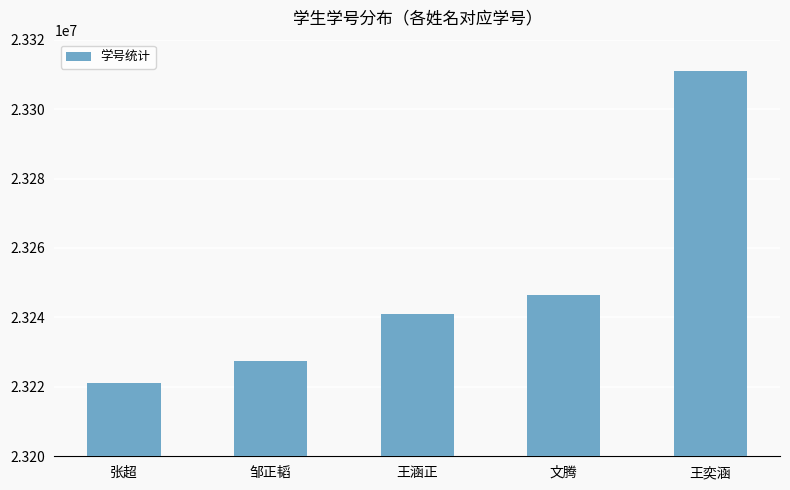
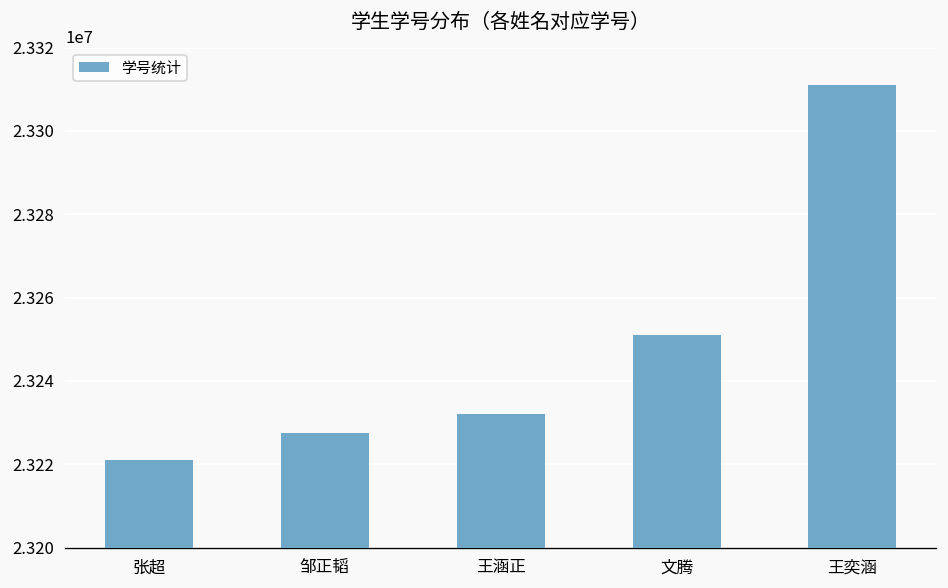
王涵正: 23241000 -> 23232000
文腾: 23246000 -> 23251000
